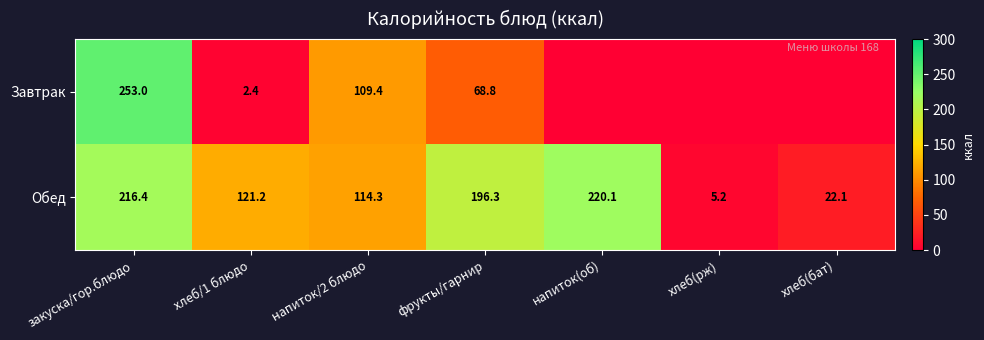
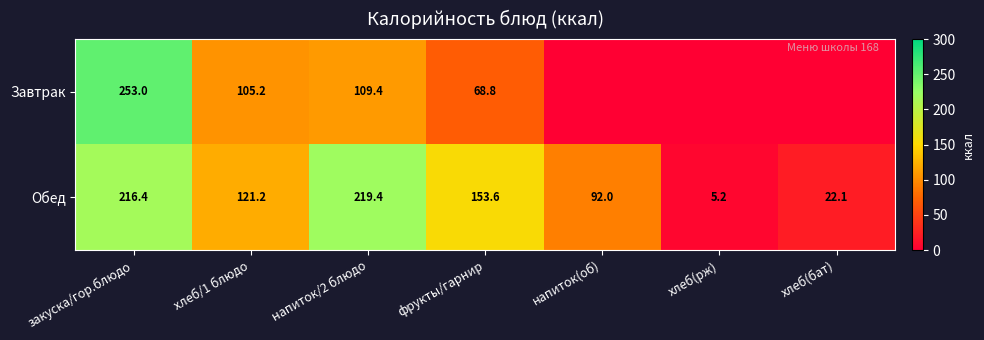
Завтрак, хлеб/1 блюдо: 2.4 -> 105.2
Обед, напиток/2 блюдо: 114.3 -> 219.4
Обед, фрукты/гарнир: 196.3 -> 153.6
Обед, напиток(об): 220.1 -> 92.0
